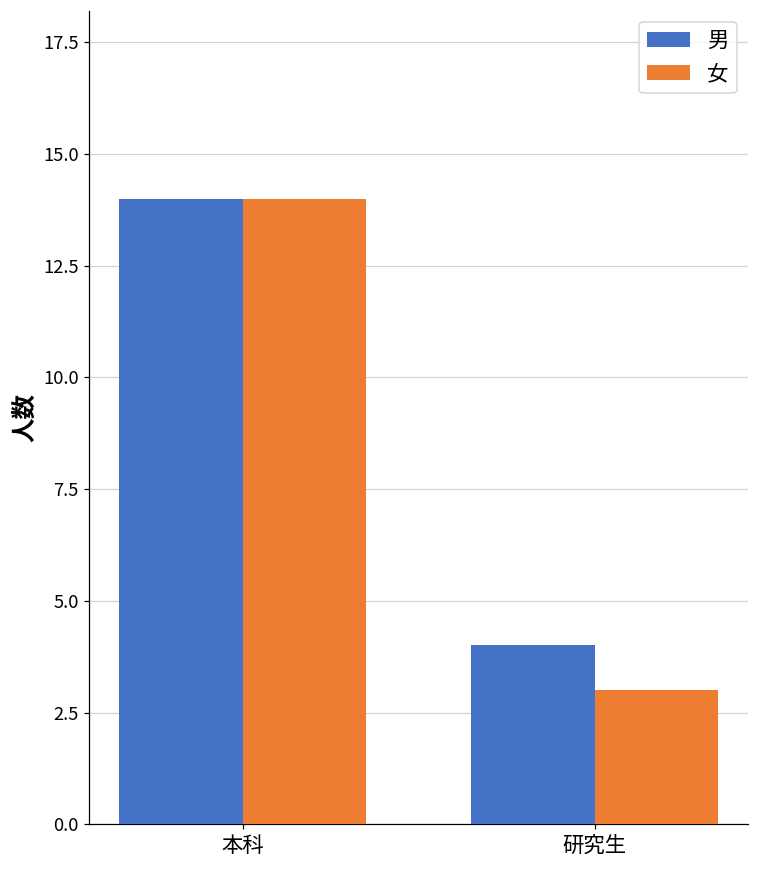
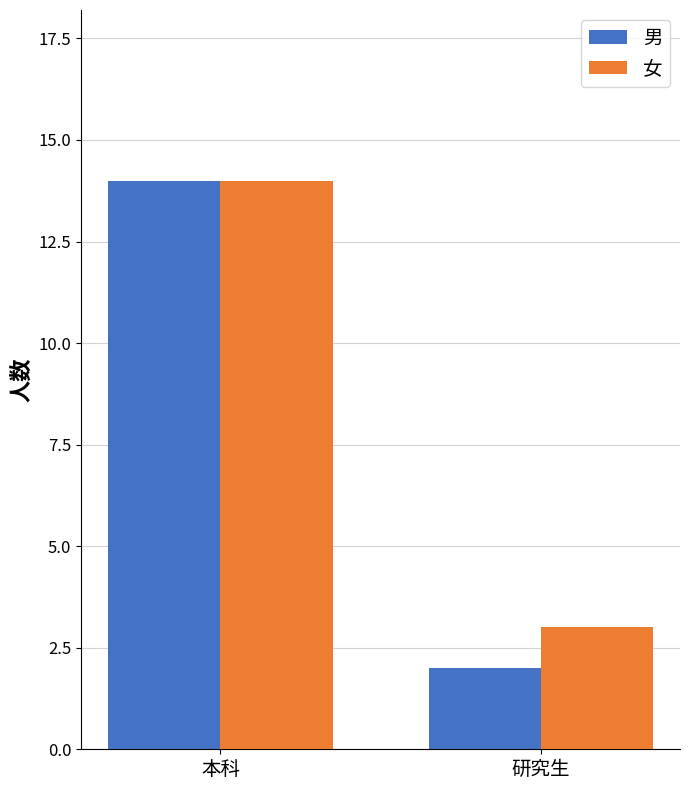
男, 研究生: 4 -> 2
